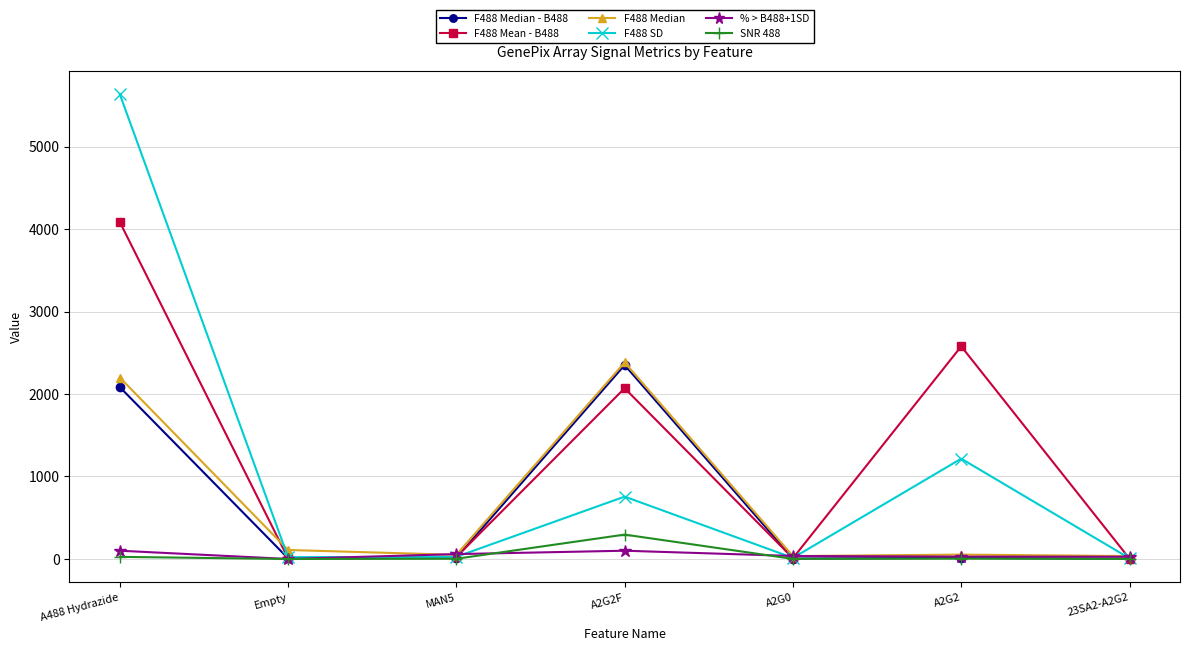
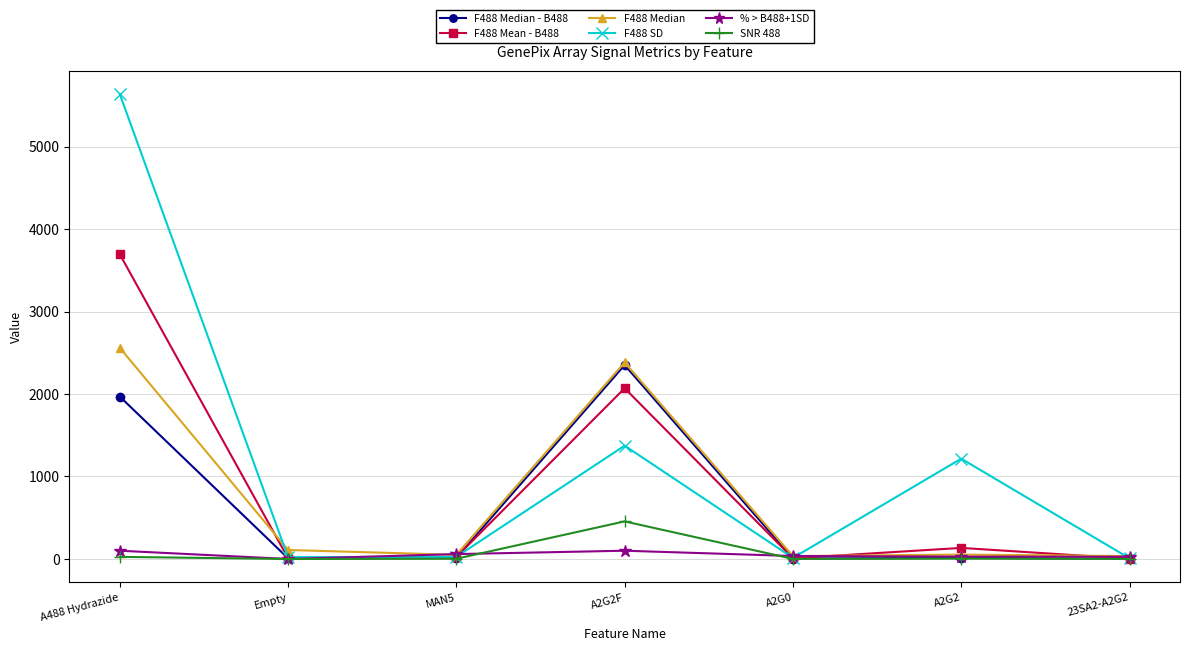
F488 Median - B488, A488 Hydrazide: 2100 -> 2000
F488 Mean - B488, A488 Hydrazide: 4100 -> 3700
F488 Median, A488 Hydrazide: 2200 -> 2600
F488 SD, A2G2F: 800 -> 1400
SNR 488, A2G2F: 300 -> 500
F488 Mean - B488, A2G2: 2600 -> 100
